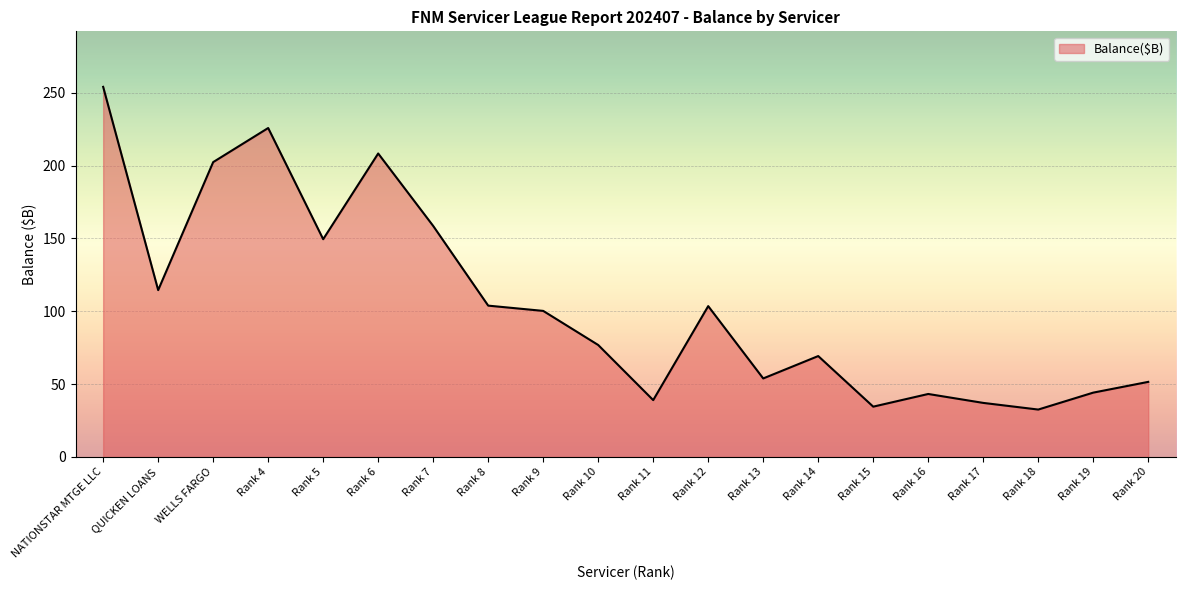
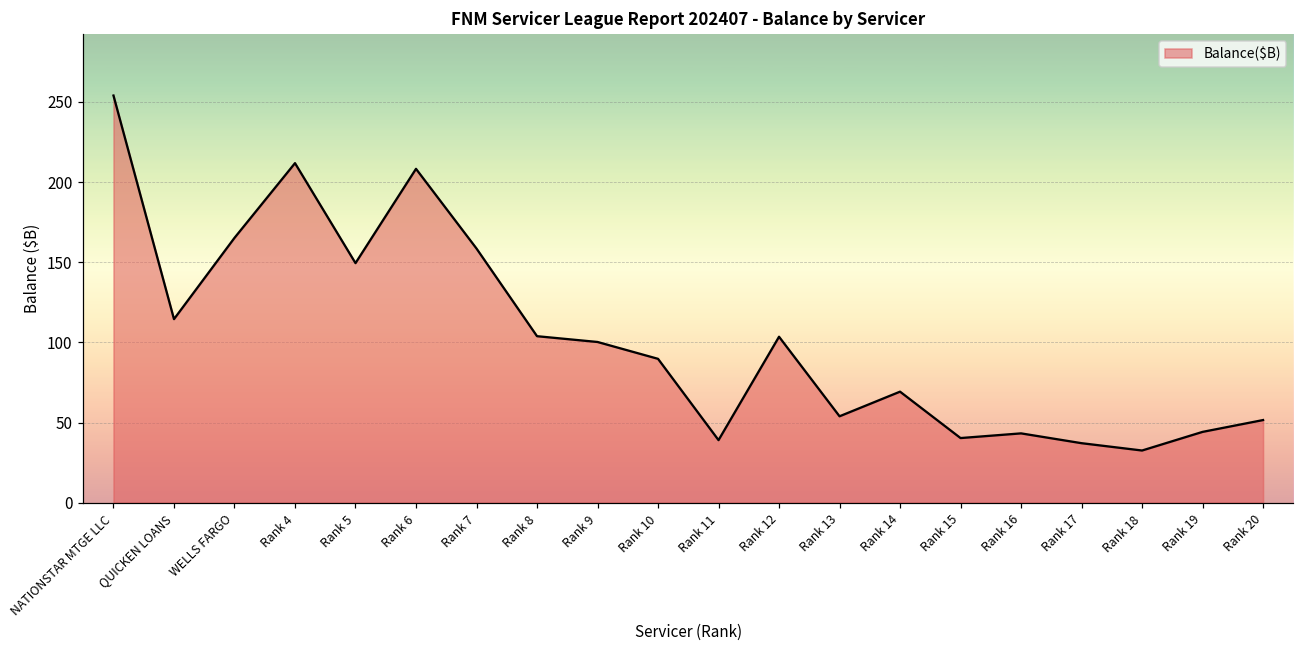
WELLS FARGO: 202 -> 165
Rank 4: 226 -> 212
Rank 10: 77 -> 90
Rank 15: 35 -> 40
